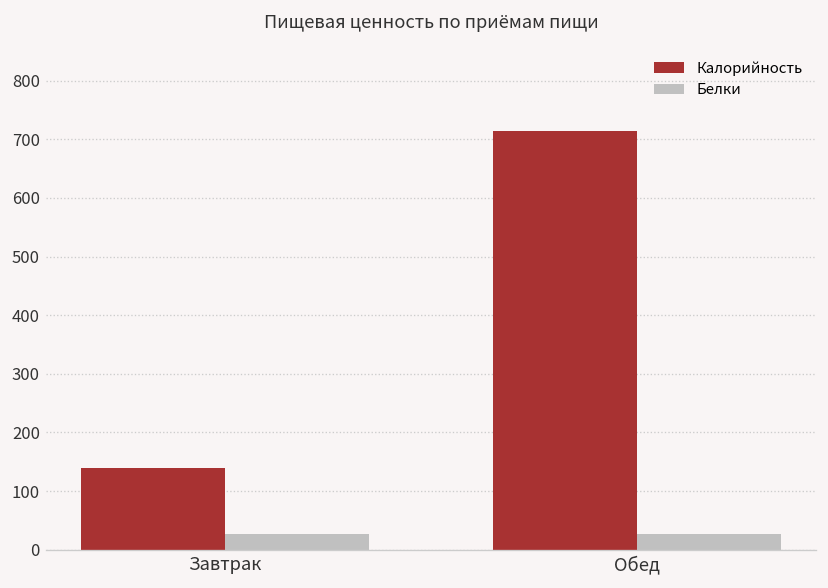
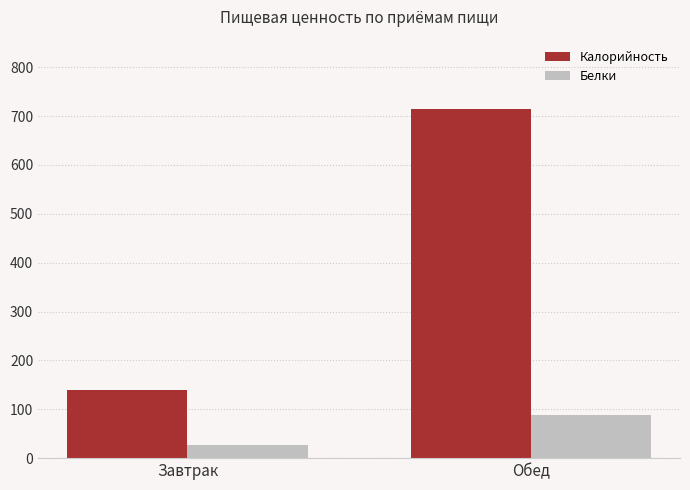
Белки, Обед: 30 -> 90
